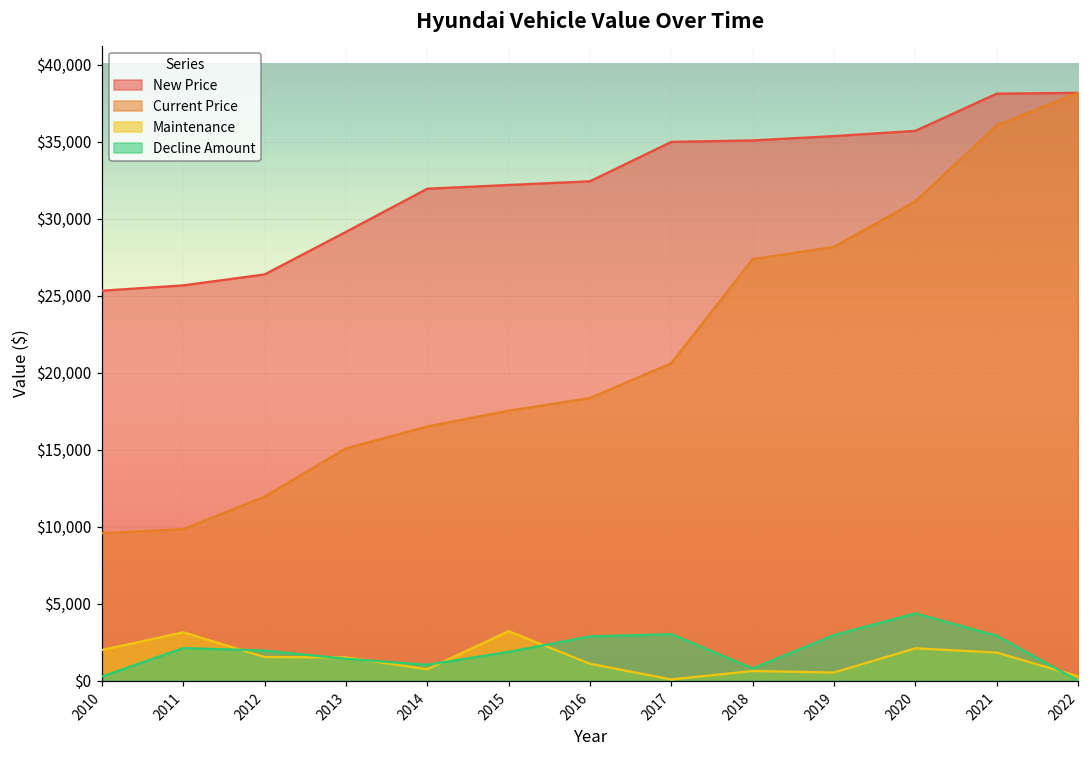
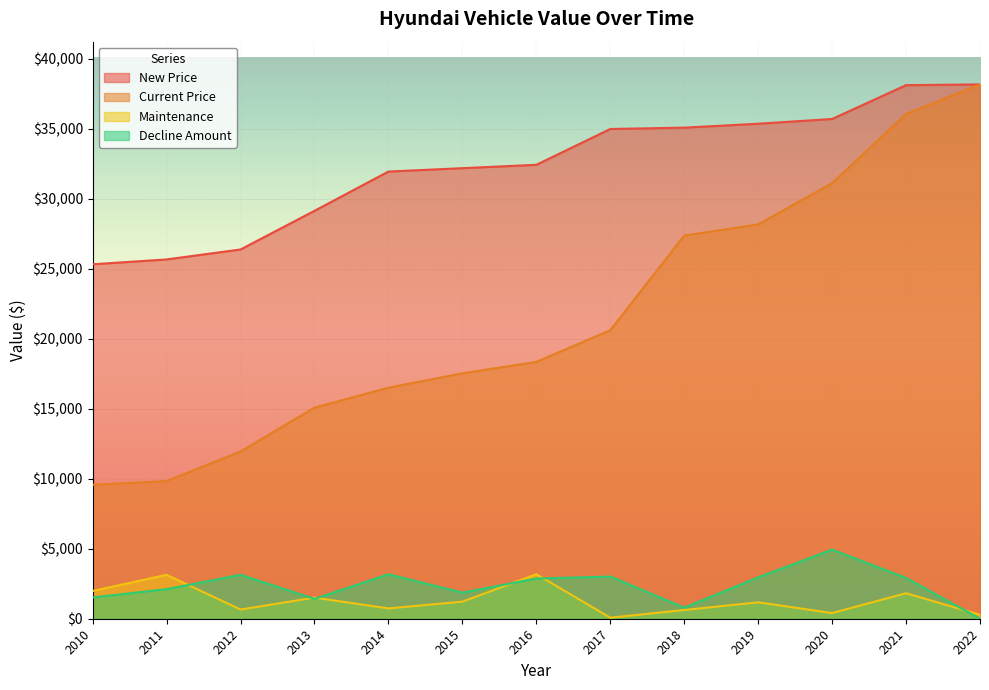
Decline Amount, 2010: $300 -> $1,500
Maintenance, 2012: $1,500 -> $700
Decline Amount, 2012: $2,000 -> $3,100
Decline Amount, 2014: $1,000 -> $3,200
Maintenance, 2015: $3,200 -> $1,200
Maintenance, 2016: $1,100 -> $3,200
Maintenance, 2019: $500 -> $1,200
Maintenance, 2020: $2,100 -> $400
Decline Amount, 2020: $4,400 -> $4,900
